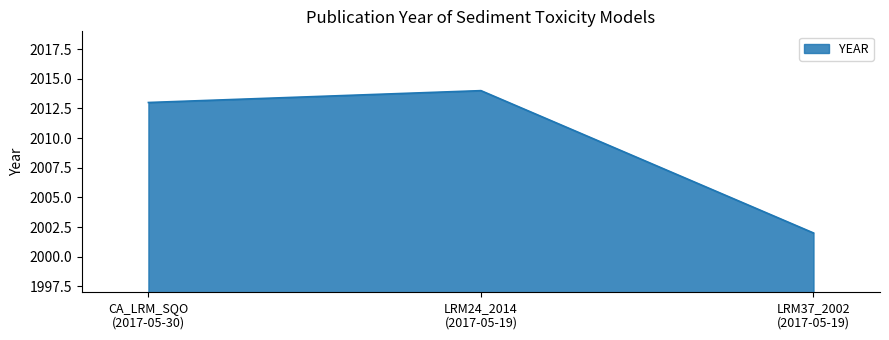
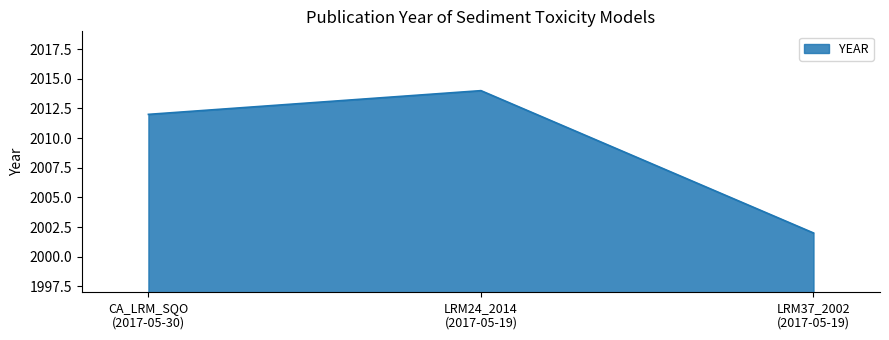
CA_LRM_SQO (2017-05-30): 2013 -> 2012
